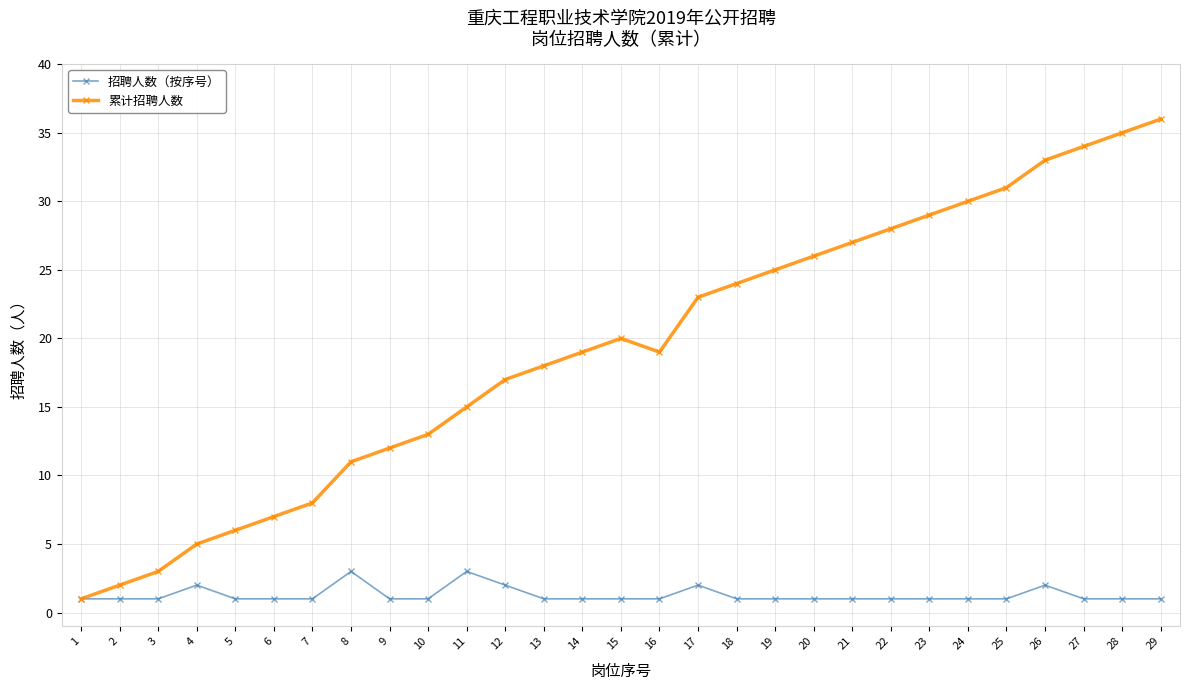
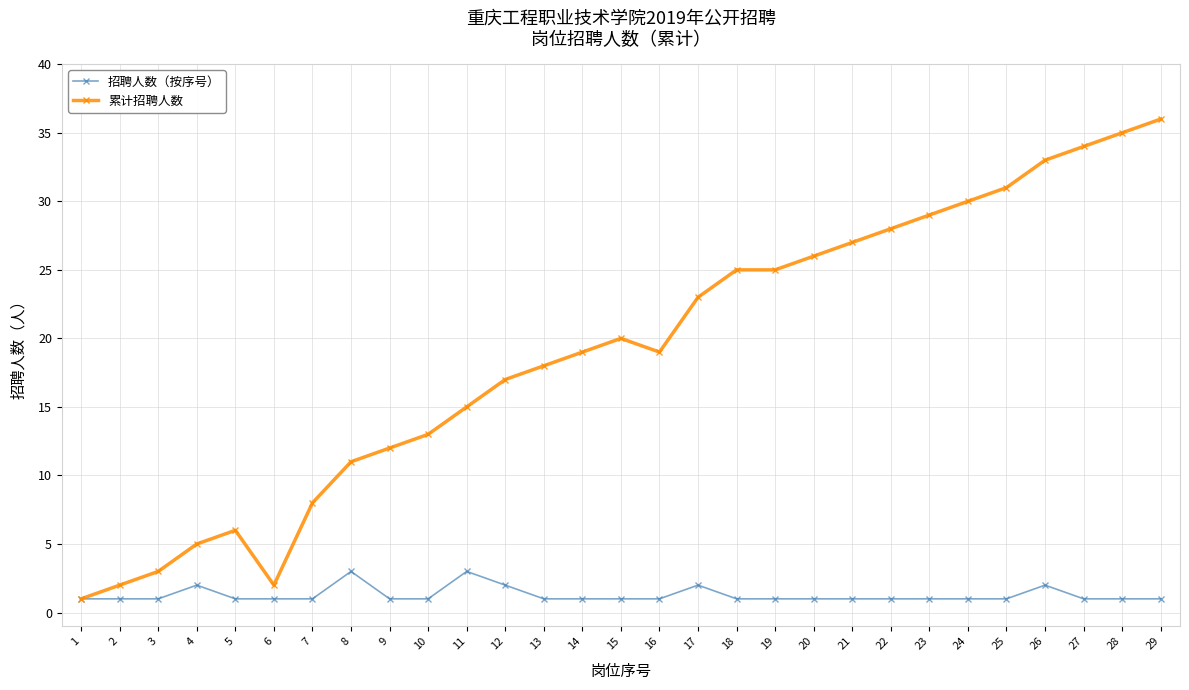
累计招聘人数, 6: 7 -> 2
累计招聘人数, 18: 24 -> 25
